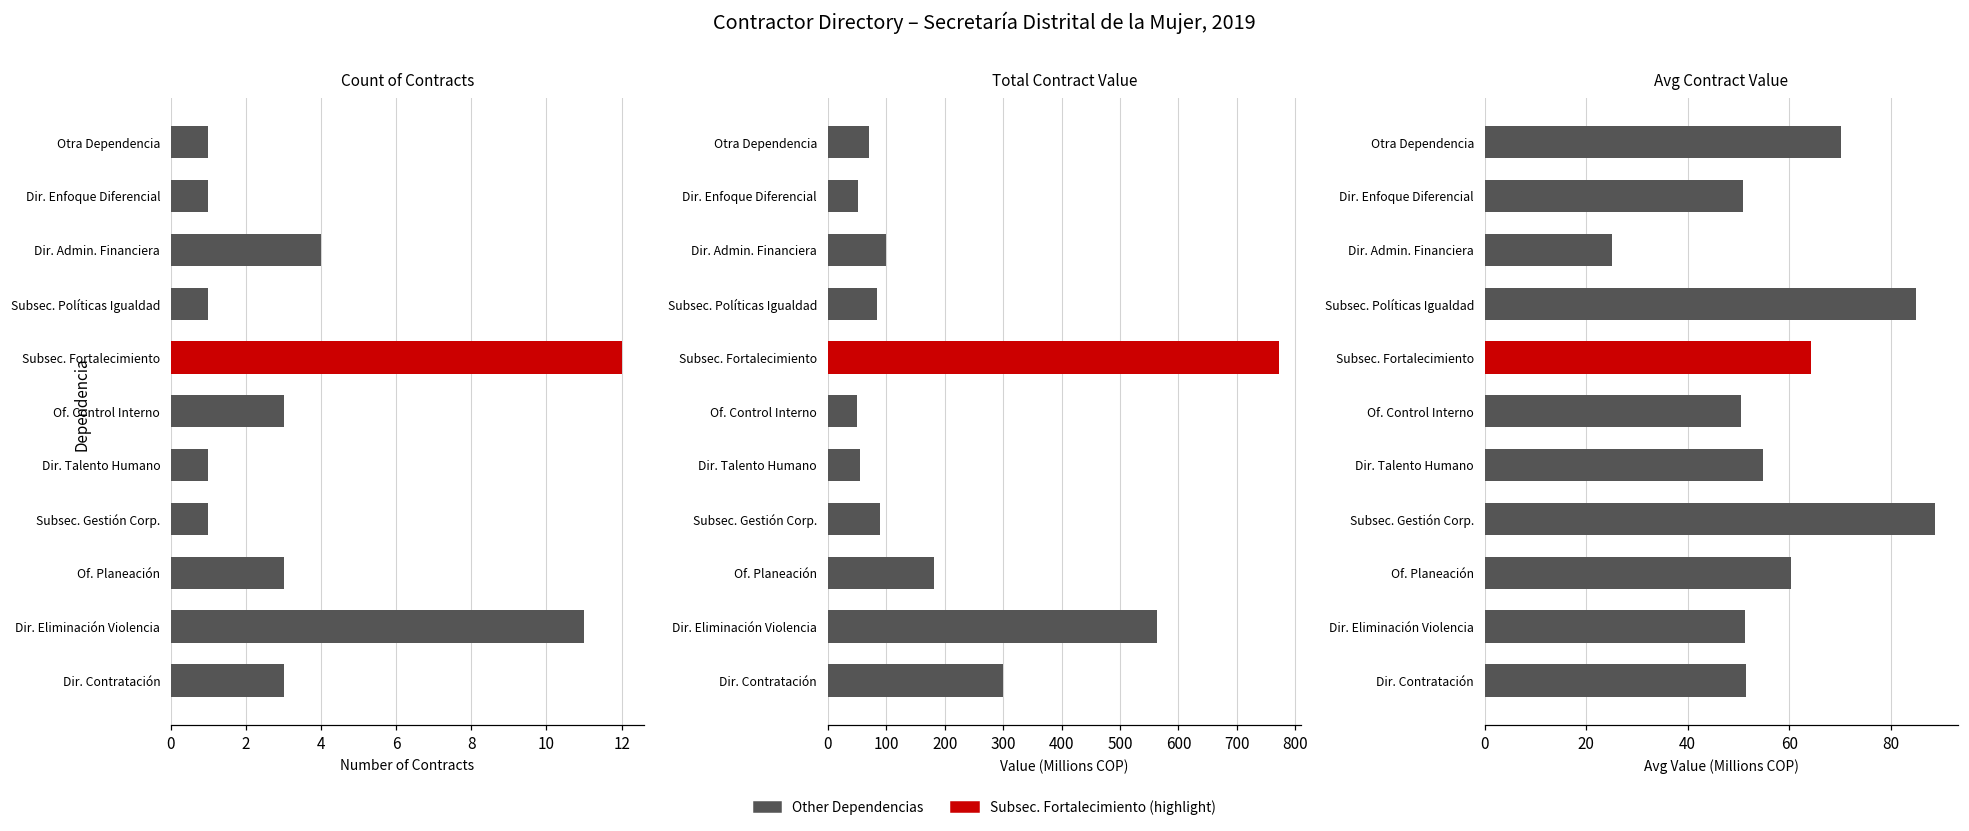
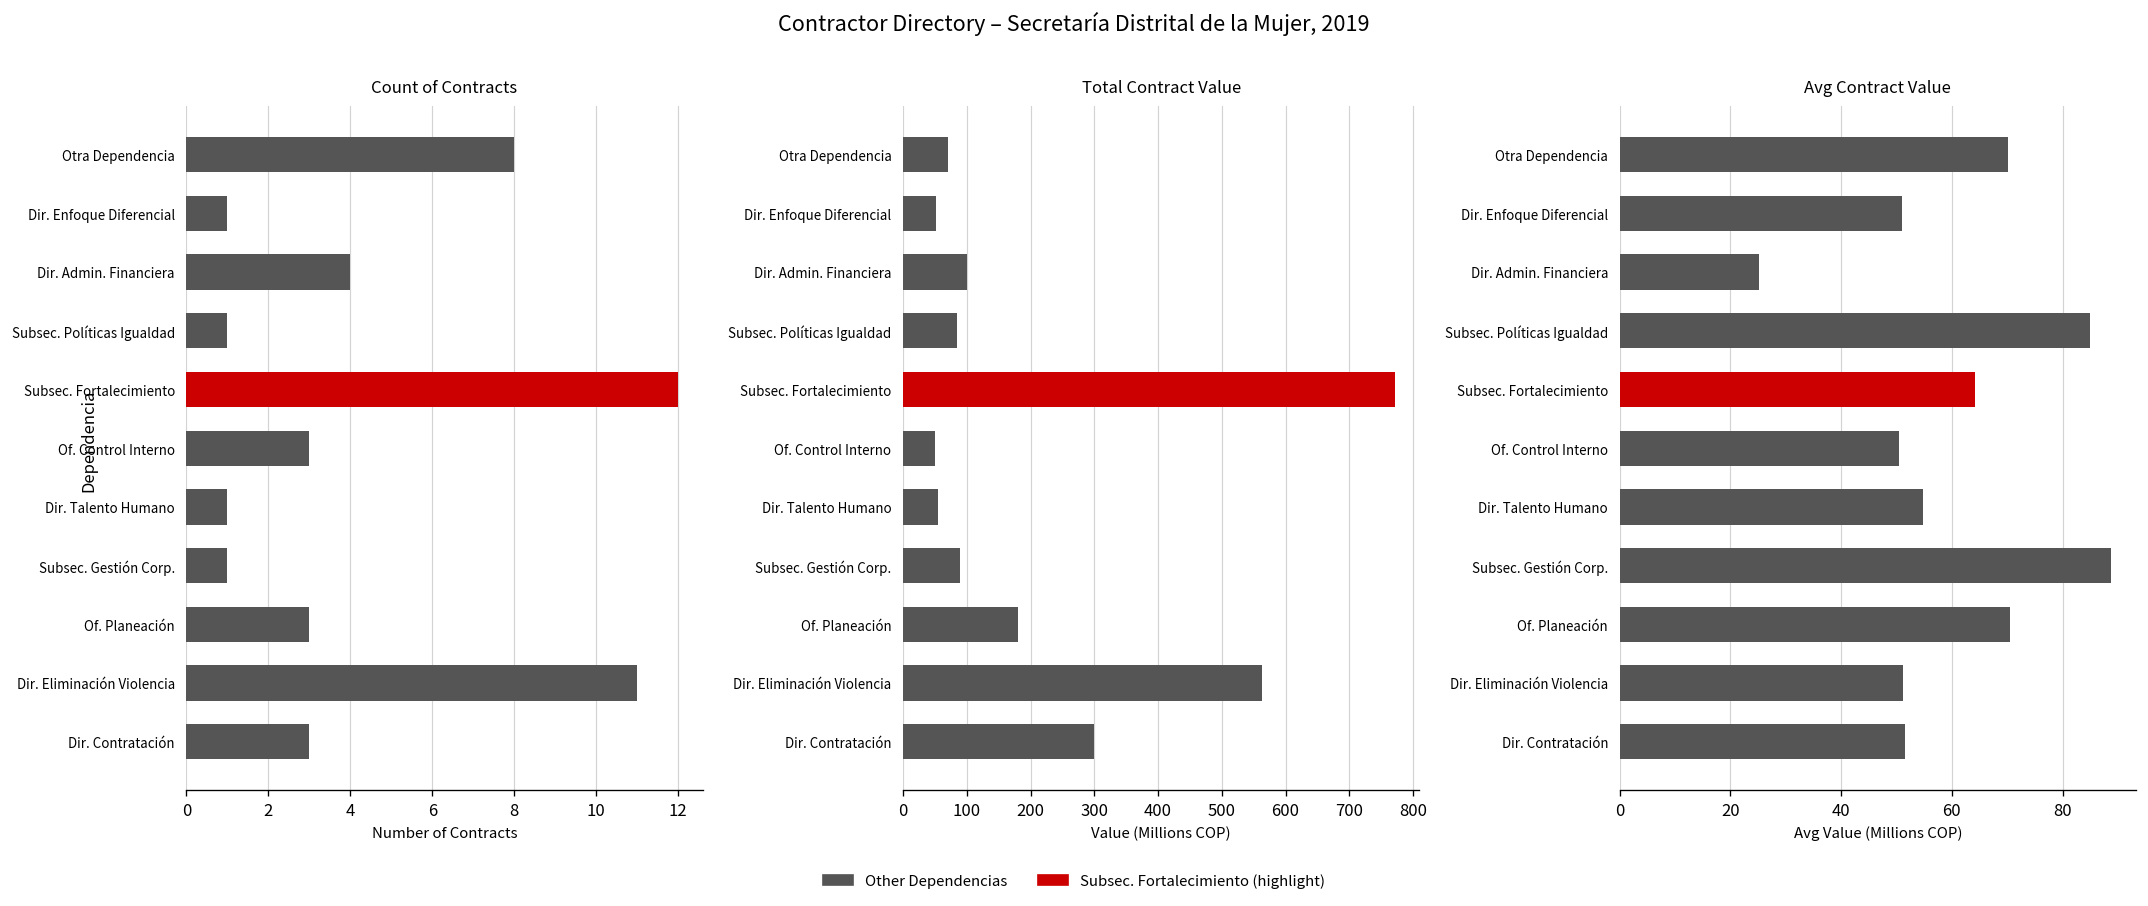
Count of Contracts, Otra Dependencia: 1 -> 8
Avg Contract Value, Of. Planeación: 60 -> 71
